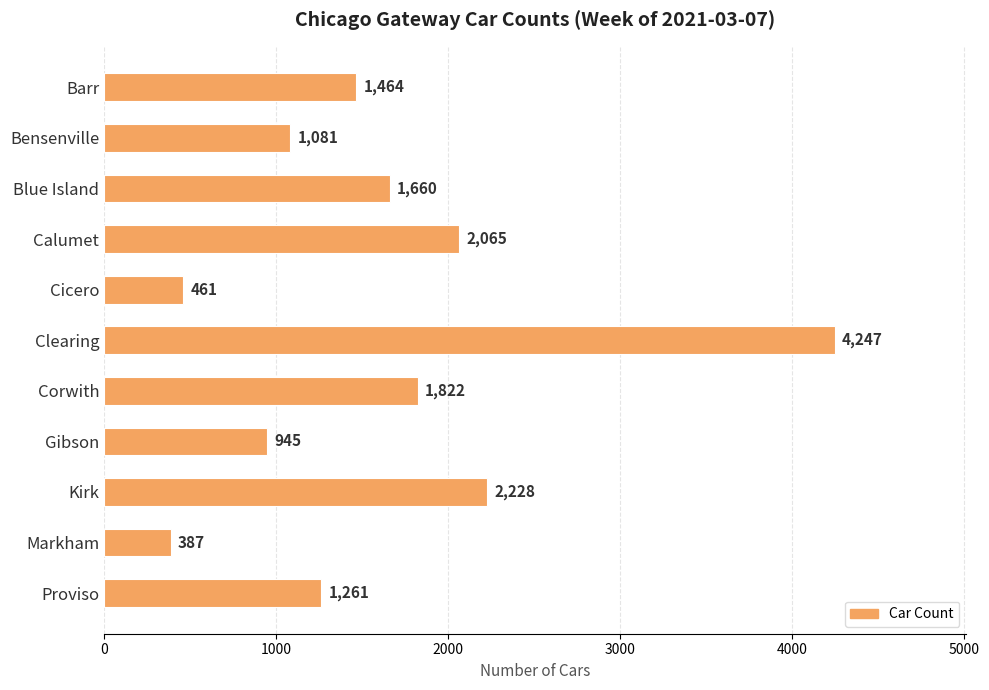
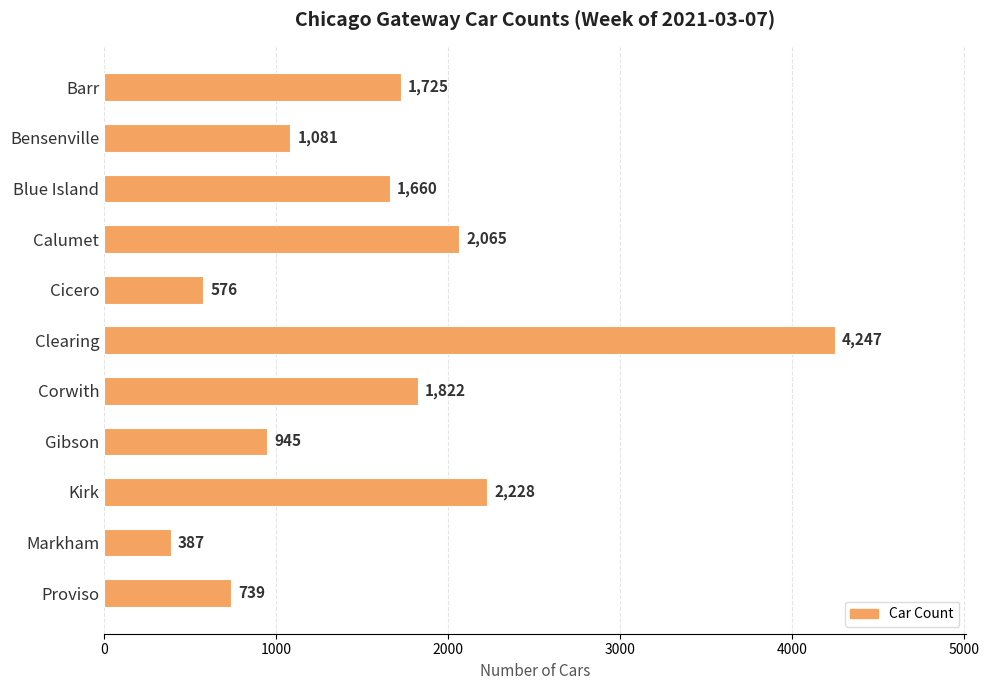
Barr: 1,464 -> 1,725
Cicero: 461 -> 576
Proviso: 1,261 -> 739
